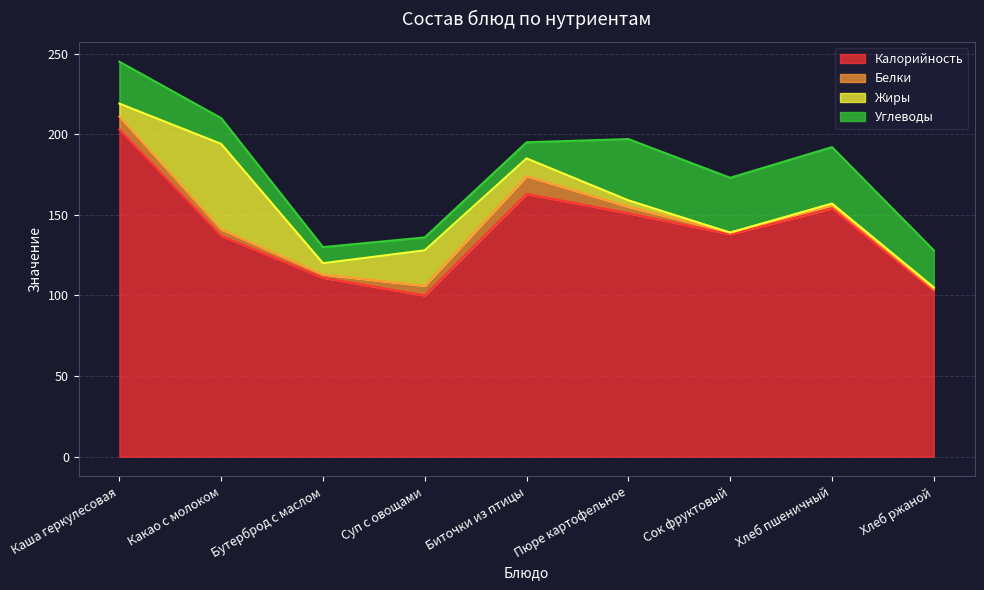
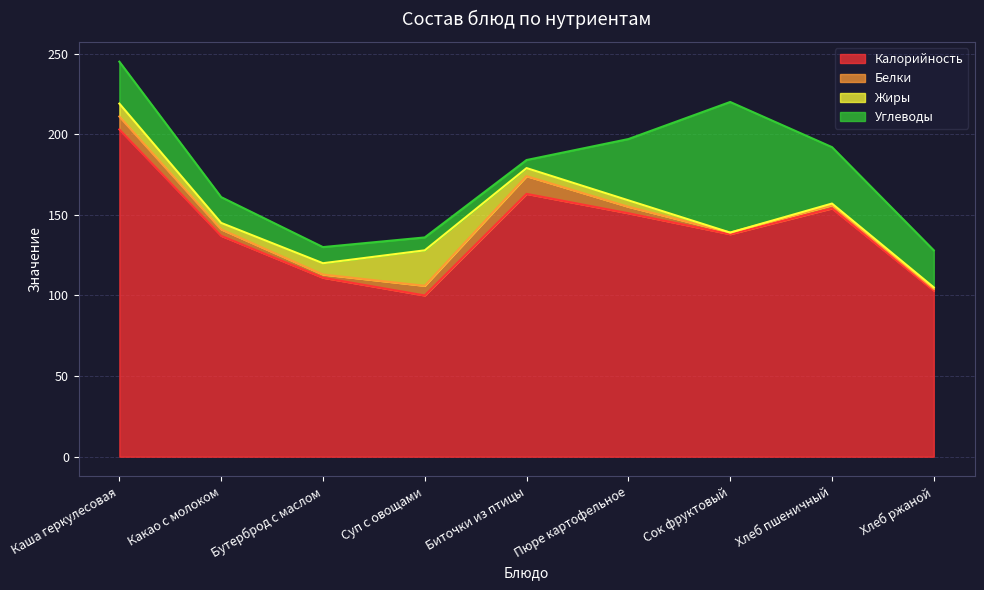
Жиры, Какао с молоком: 53 -> 4
Жиры, Биточки из птицы: 11 -> 5
Углеводы, Биточки из птицы: 10 -> 5
Углеводы, Сок фруктовый: 34 -> 81
